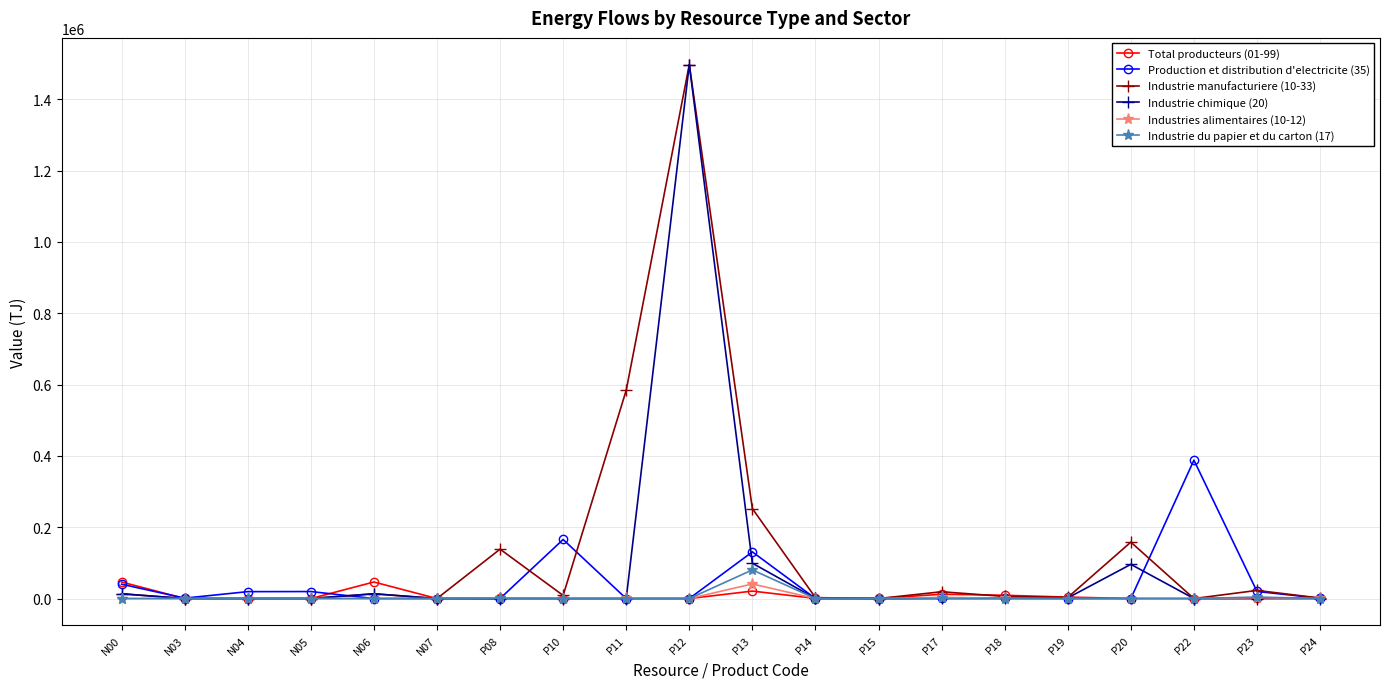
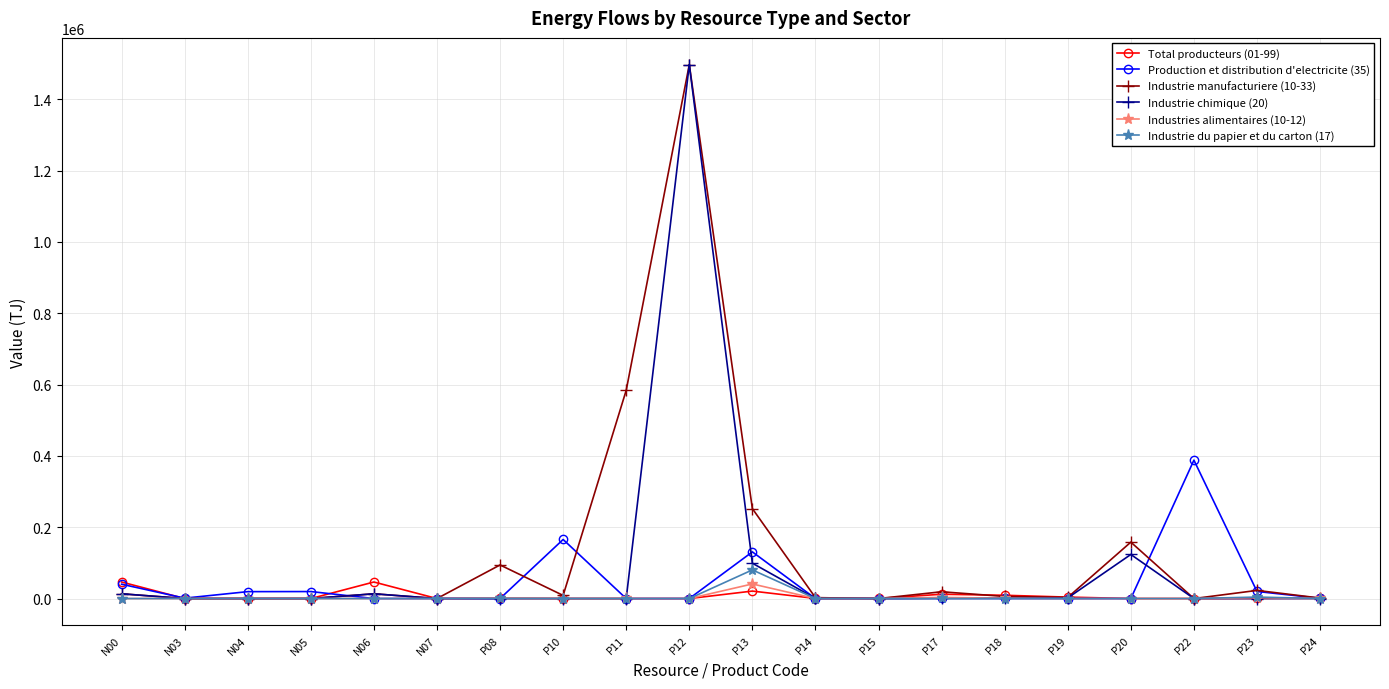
Industrie manufacturiere (10-33), P08: 140000 -> 90000
Industrie chimique (20), P20: 100000 -> 120000
